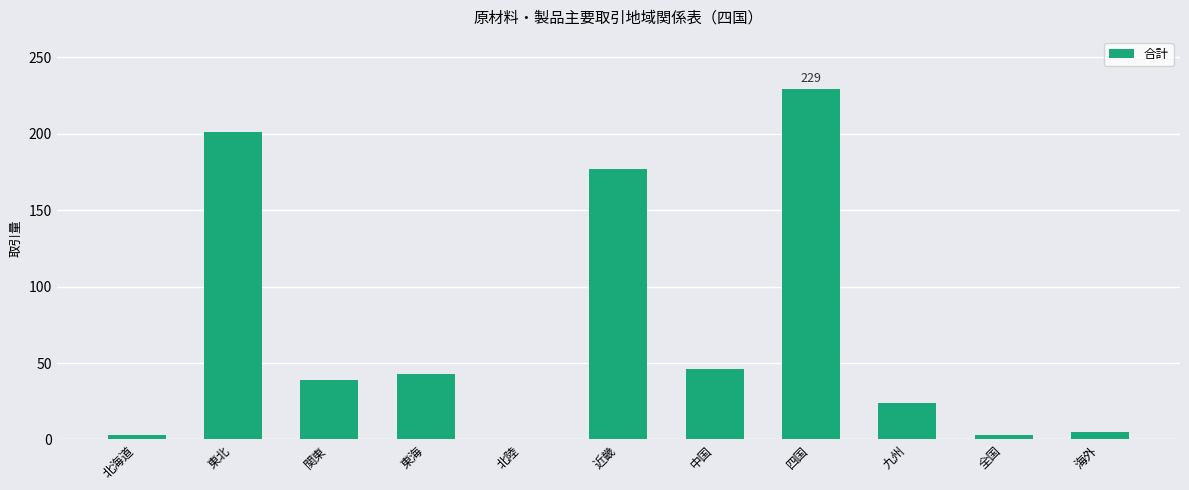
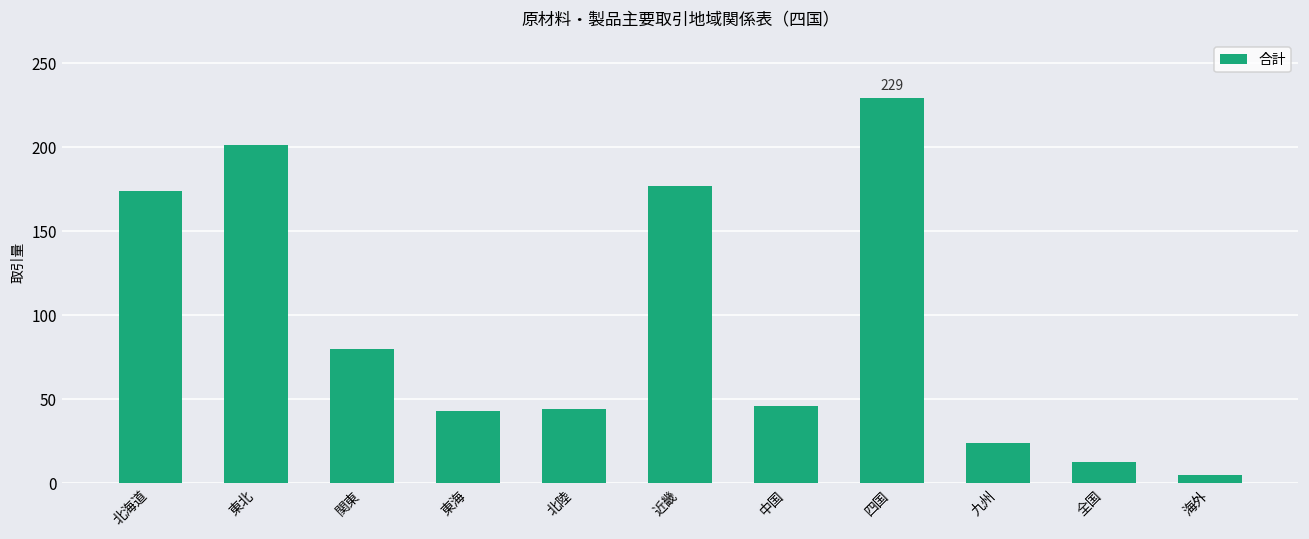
北海道: 3 -> 174
関東: 39 -> 80
北陸: 0 -> 44
全国: 3 -> 13
